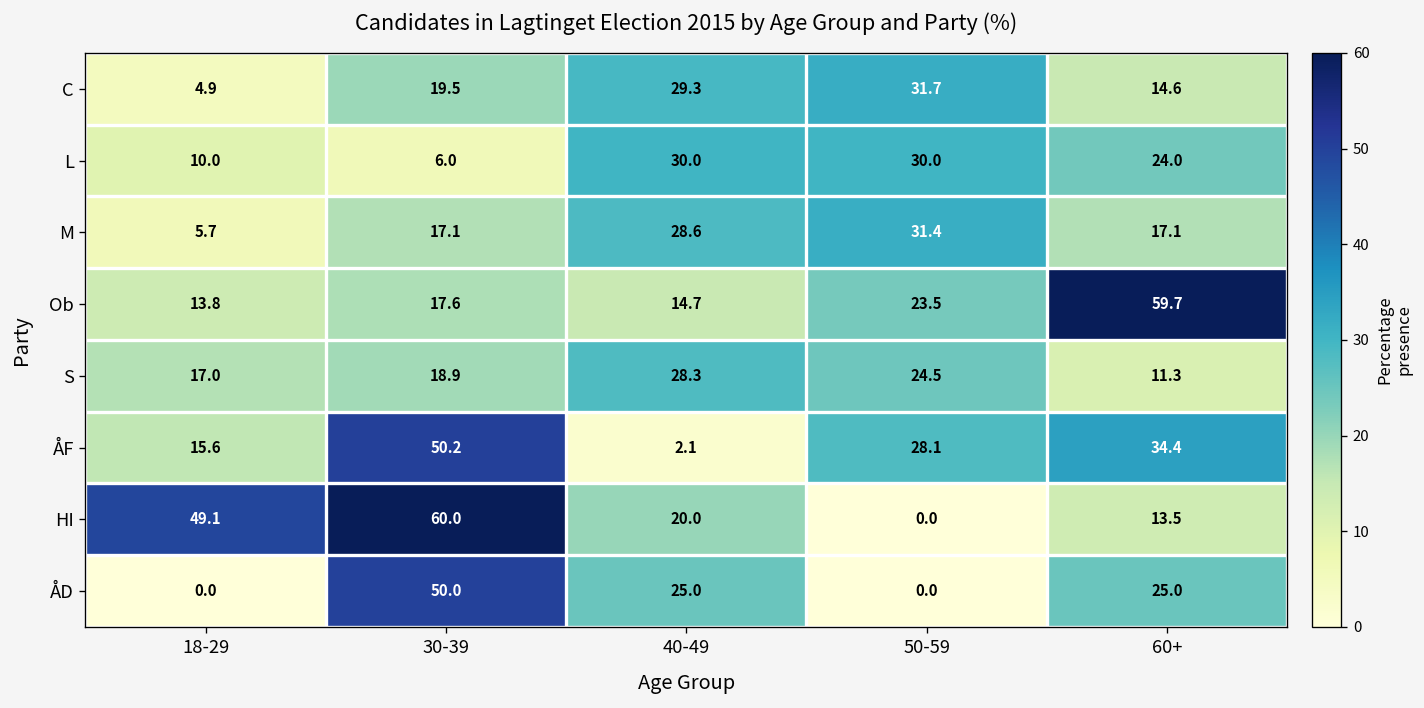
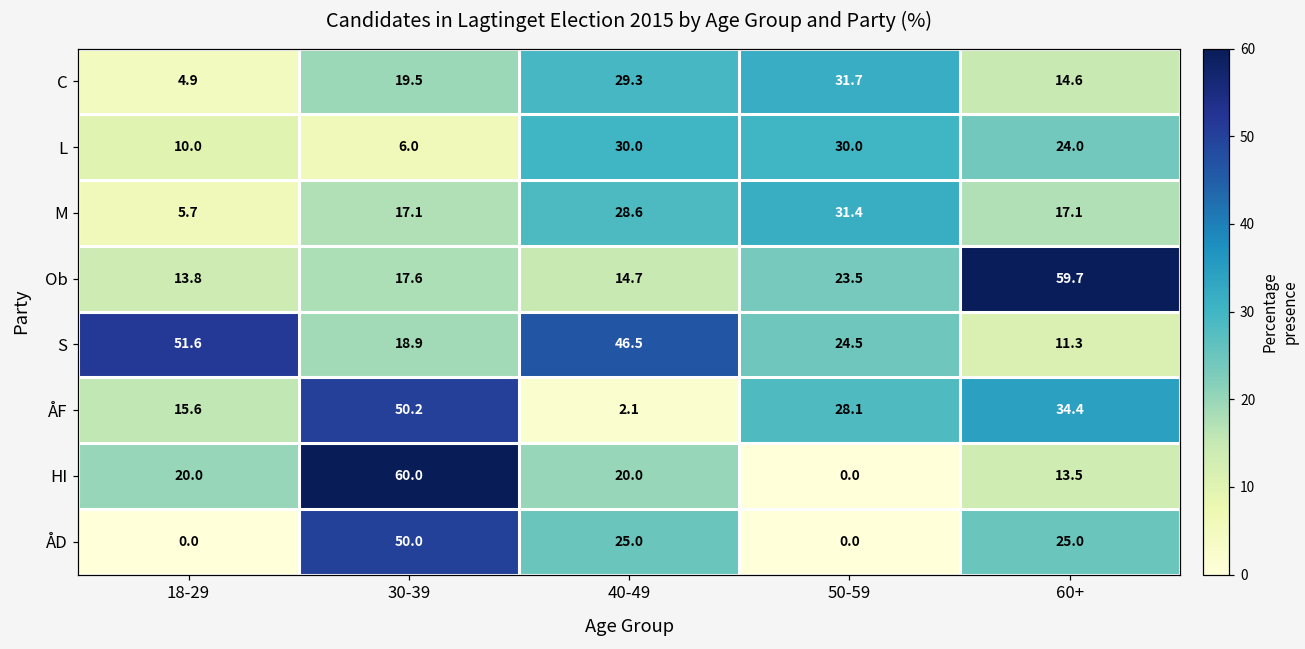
S, 18-29: 17.0 -> 51.6
S, 40-49: 28.3 -> 46.5
HI, 18-29: 49.1 -> 20.0
